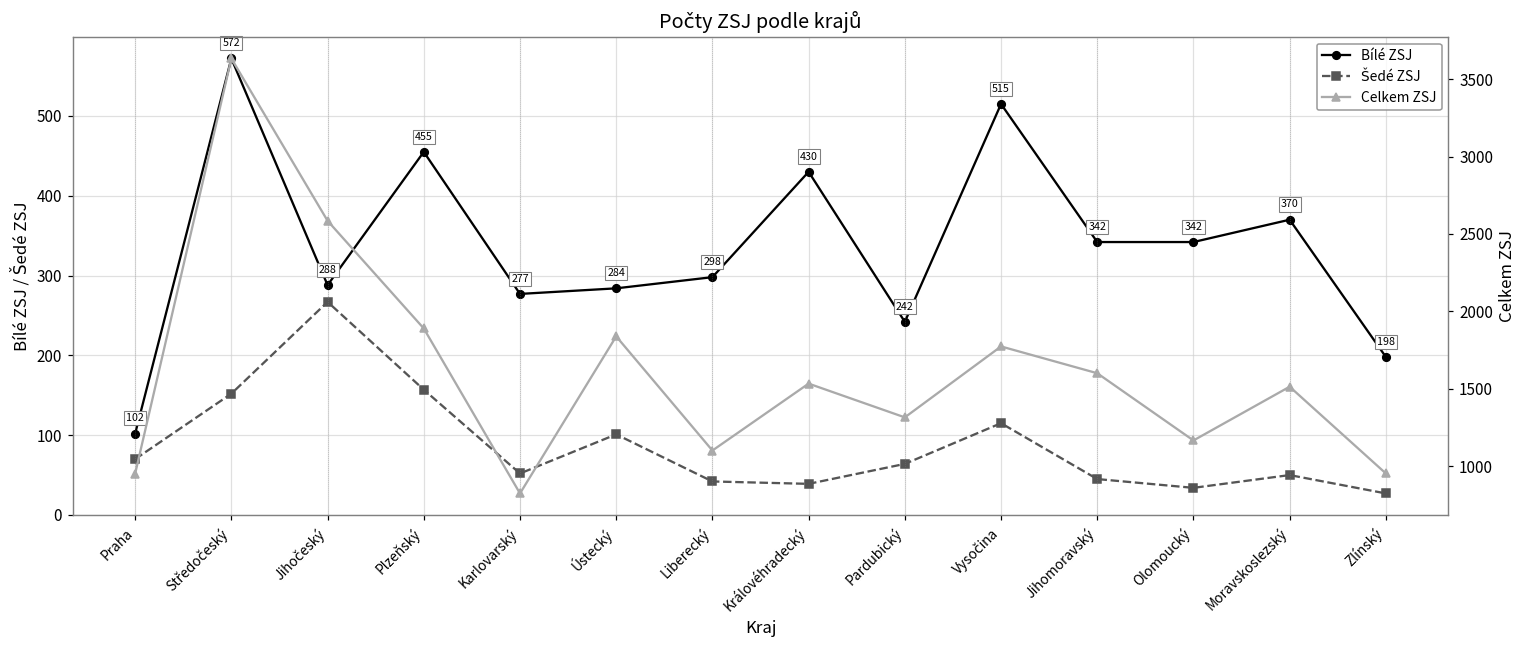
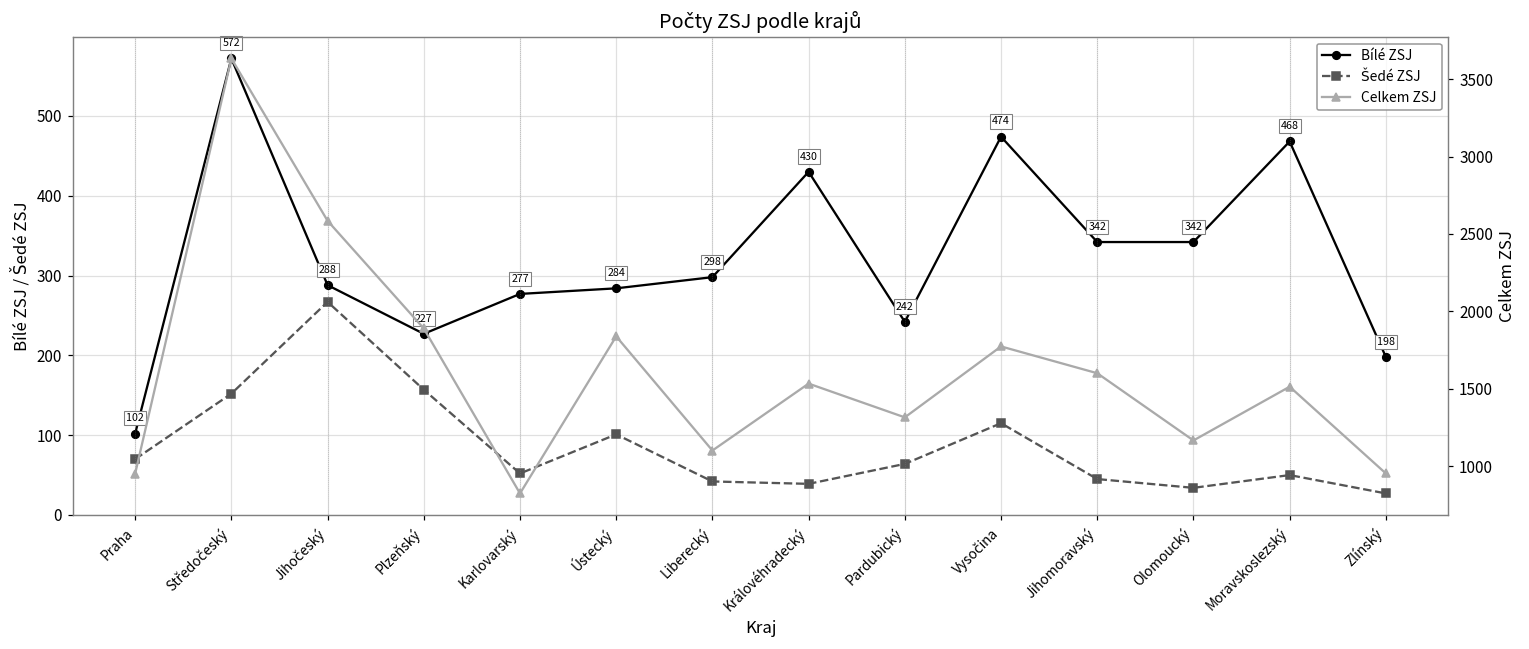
Bílé ZSJ, Plzeňský: 455 -> 227
Bílé ZSJ, Vysočina: 515 -> 474
Bílé ZSJ, Moravskoslezský: 370 -> 468
